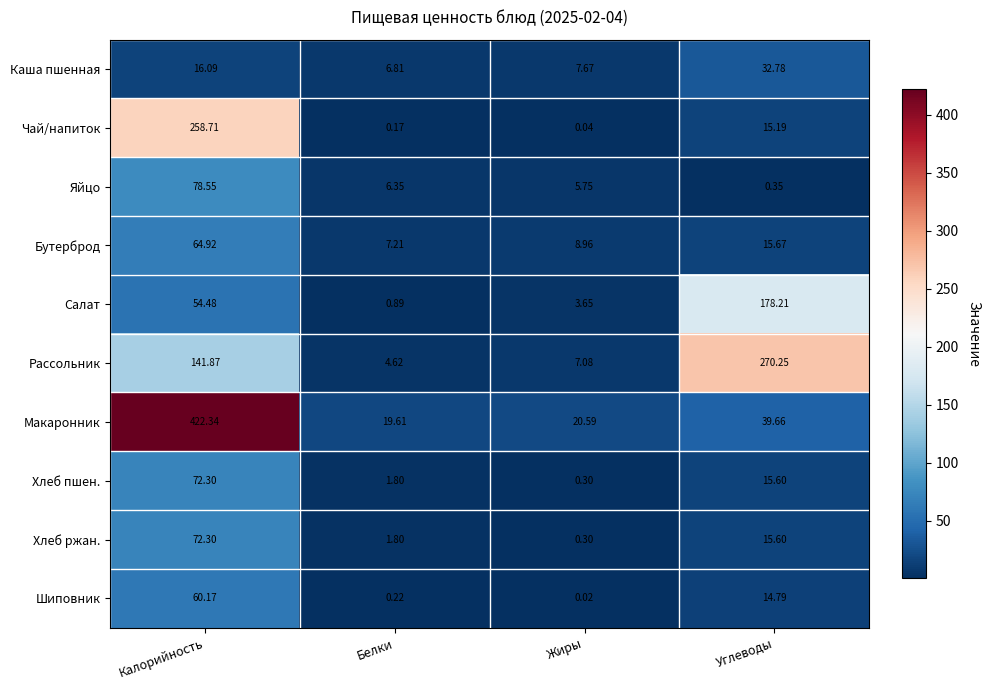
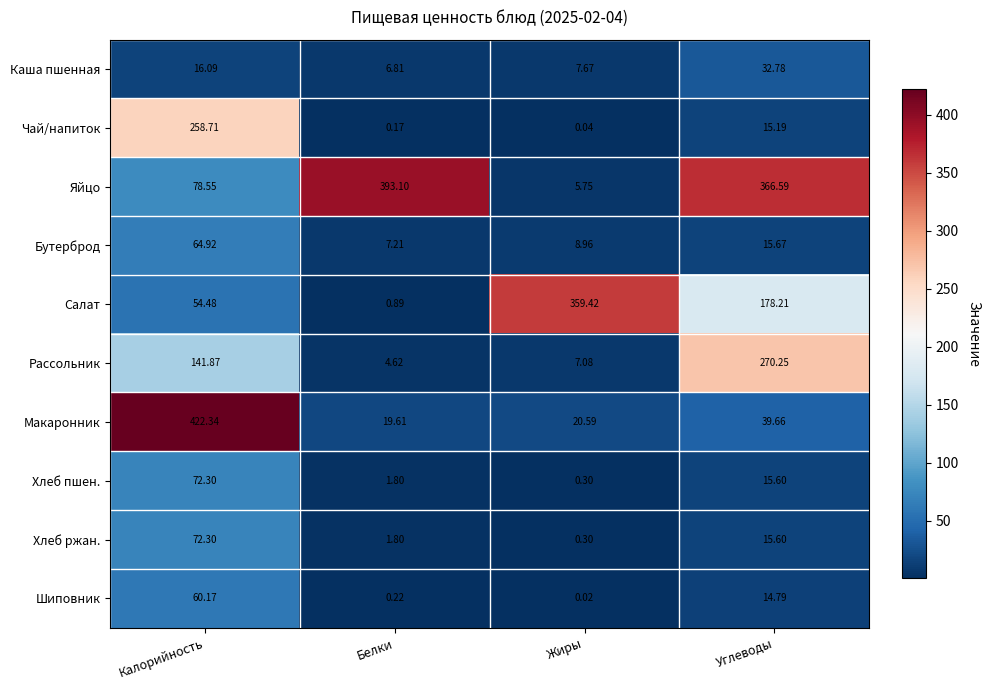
Яйцо, Белки: 6.35 -> 393.10
Яйцо, Углеводы: 0.35 -> 366.59
Салат, Жиры: 3.65 -> 359.42
